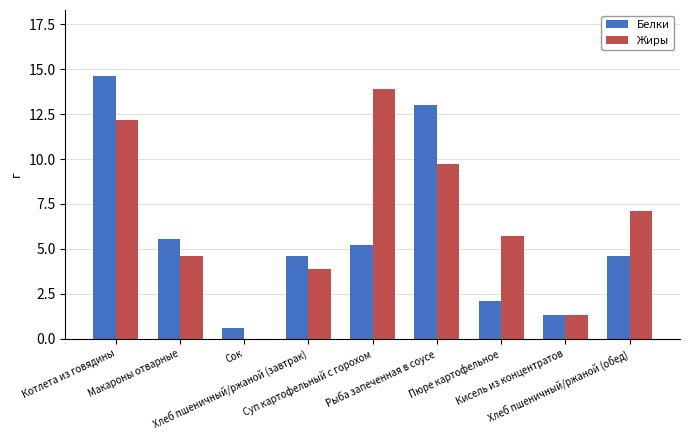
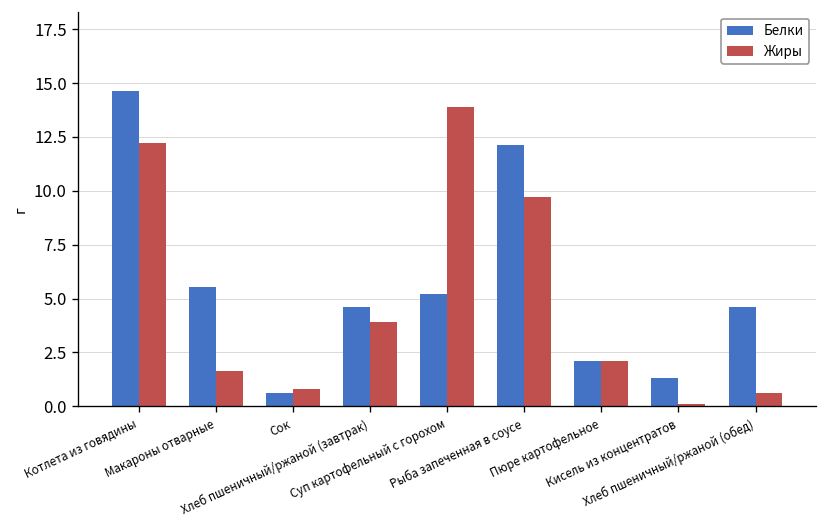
Жиры, Макароны отварные: 4.6 -> 1.6
Жиры, Сок: 0.0 -> 0.8
Белки, Рыба запеченная в соусе: 13.0 -> 12.1
Жиры, Пюре картофельное: 5.7 -> 2.1
Жиры, Кисель из концентратов: 1.3 -> 0.1
Жиры, Хлеб пшеничный/ржаной (обед): 7.1 -> 0.6
